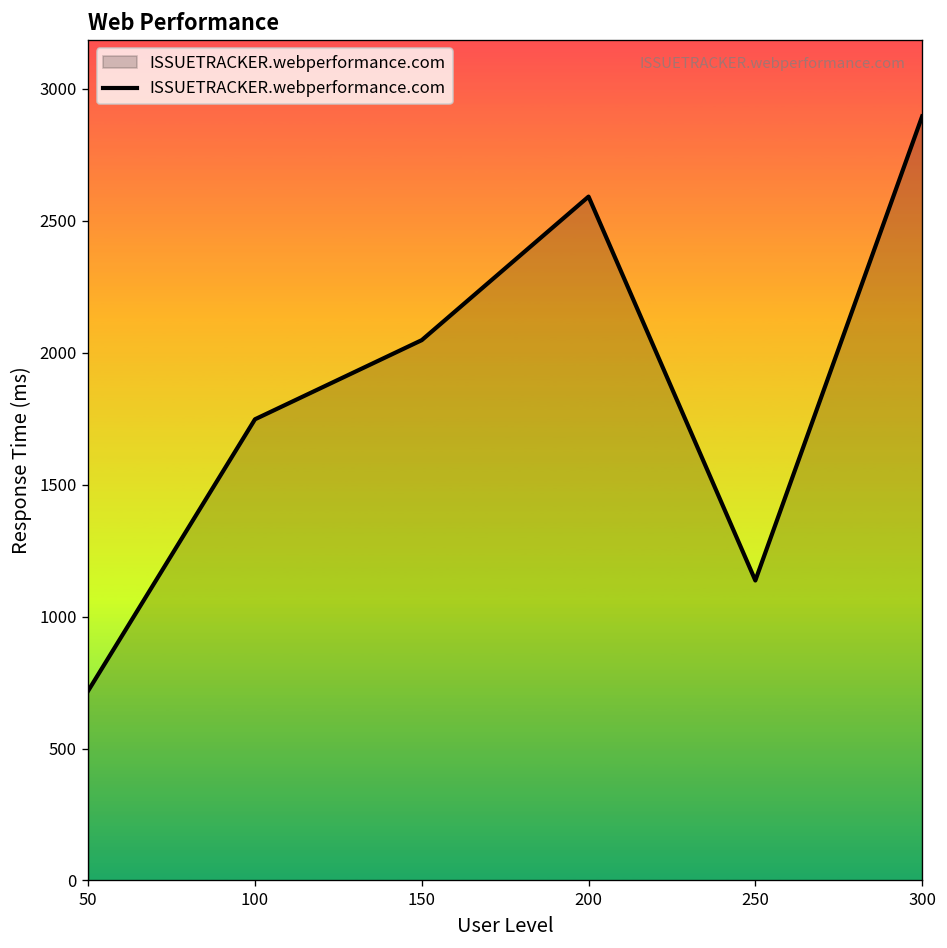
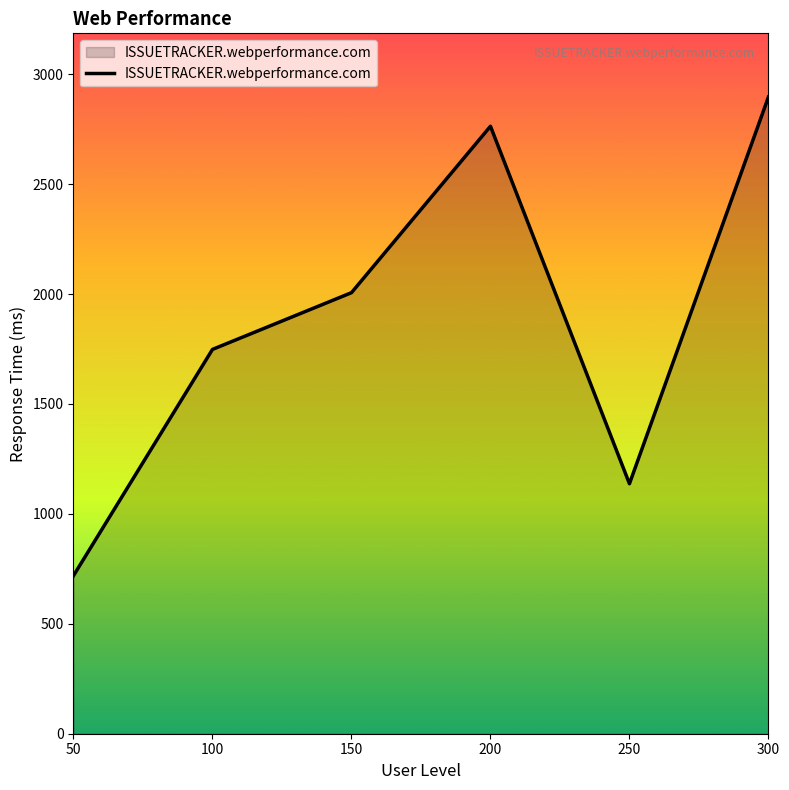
150: 2050 -> 2010
200: 2590 -> 2760
